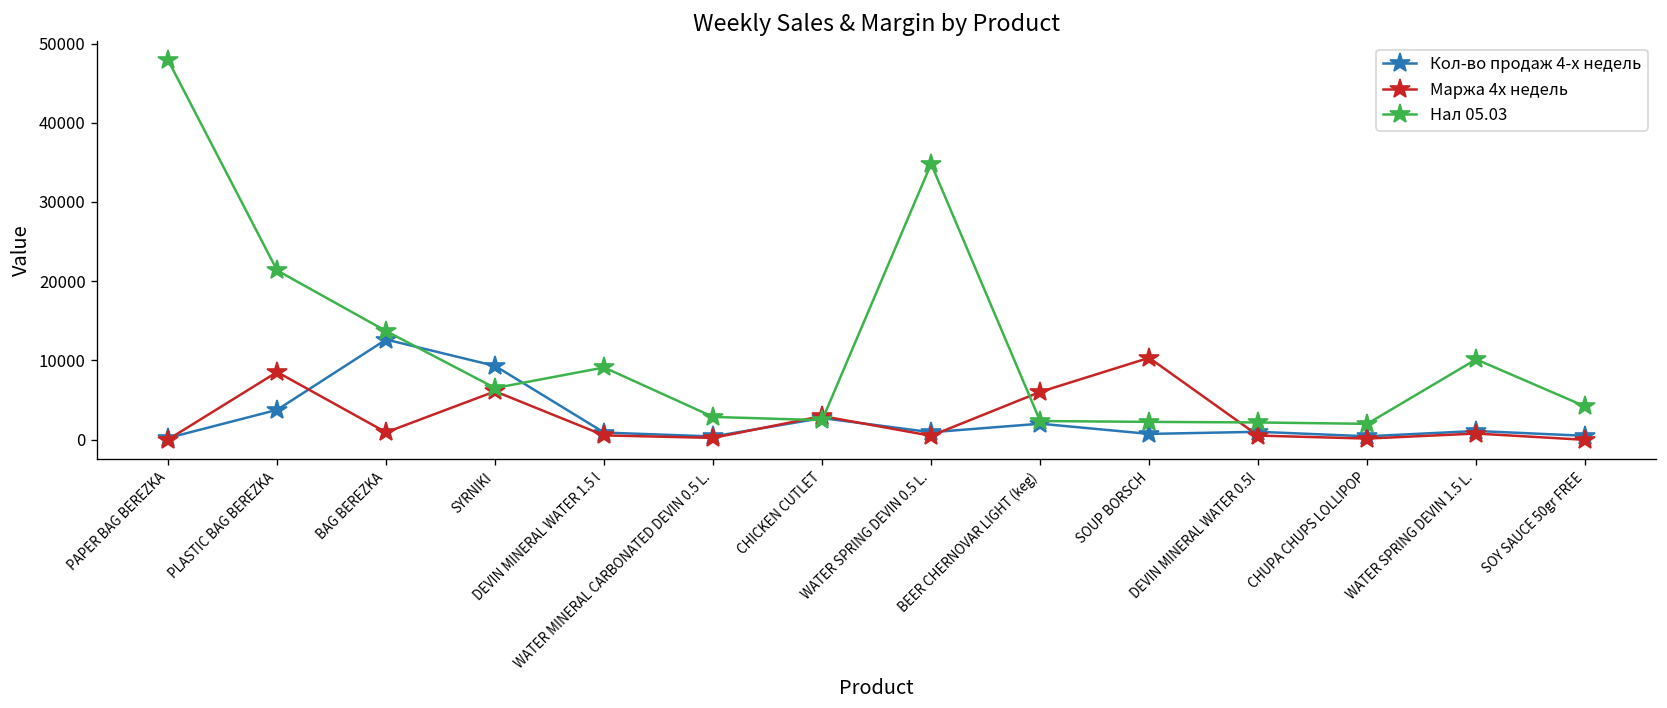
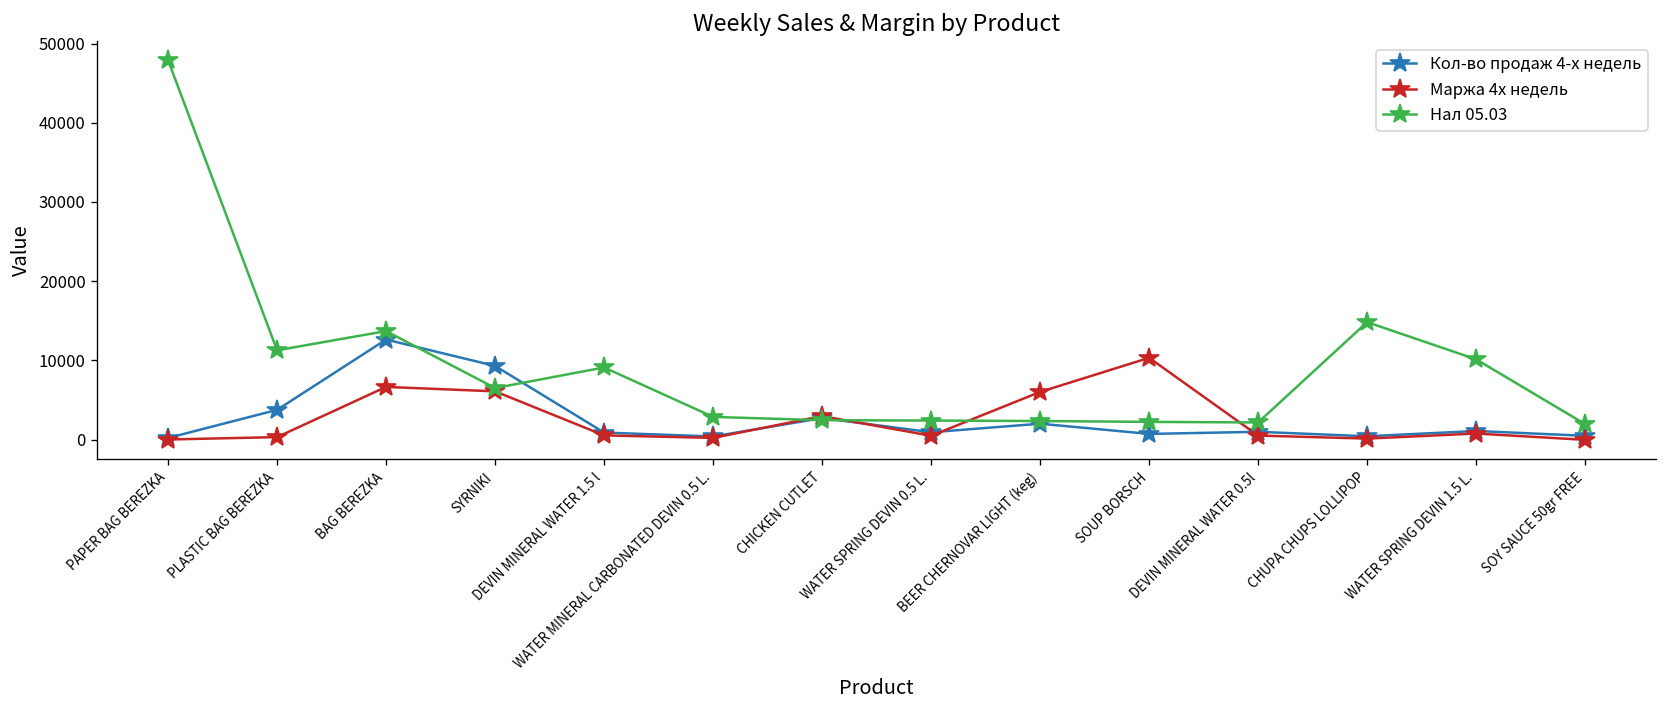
Маржа 4х недель, PLASTIC BAG BEREZKA: 9000 -> 0
Нал 05.03, PLASTIC BAG BEREZKA: 21000 -> 11000
Маржа 4х недель, BAG BEREZKA: 1000 -> 7000
Нал 05.03, WATER SPRING DEVIN 0.5 L.: 35000 -> 2000
Нал 05.03, CHUPA CHUPS LOLLIPOP: 2000 -> 15000
Нал 05.03, SOY SAUCE 50gr FREE: 4000 -> 2000
